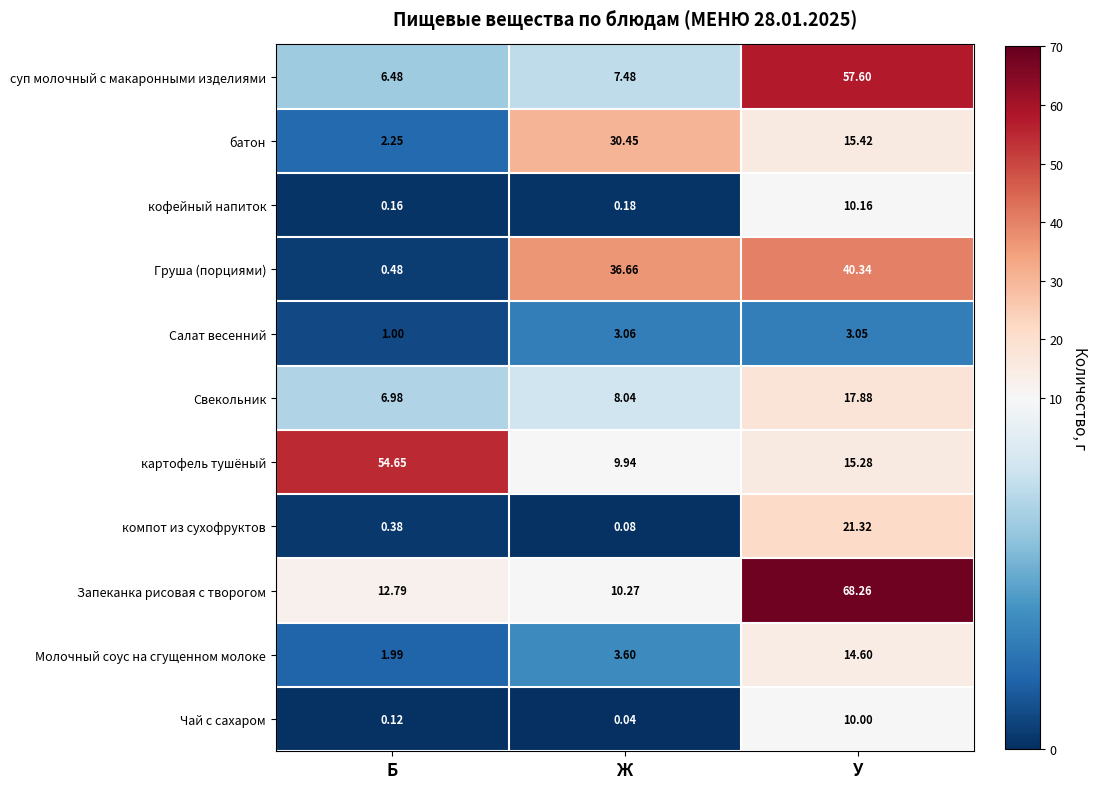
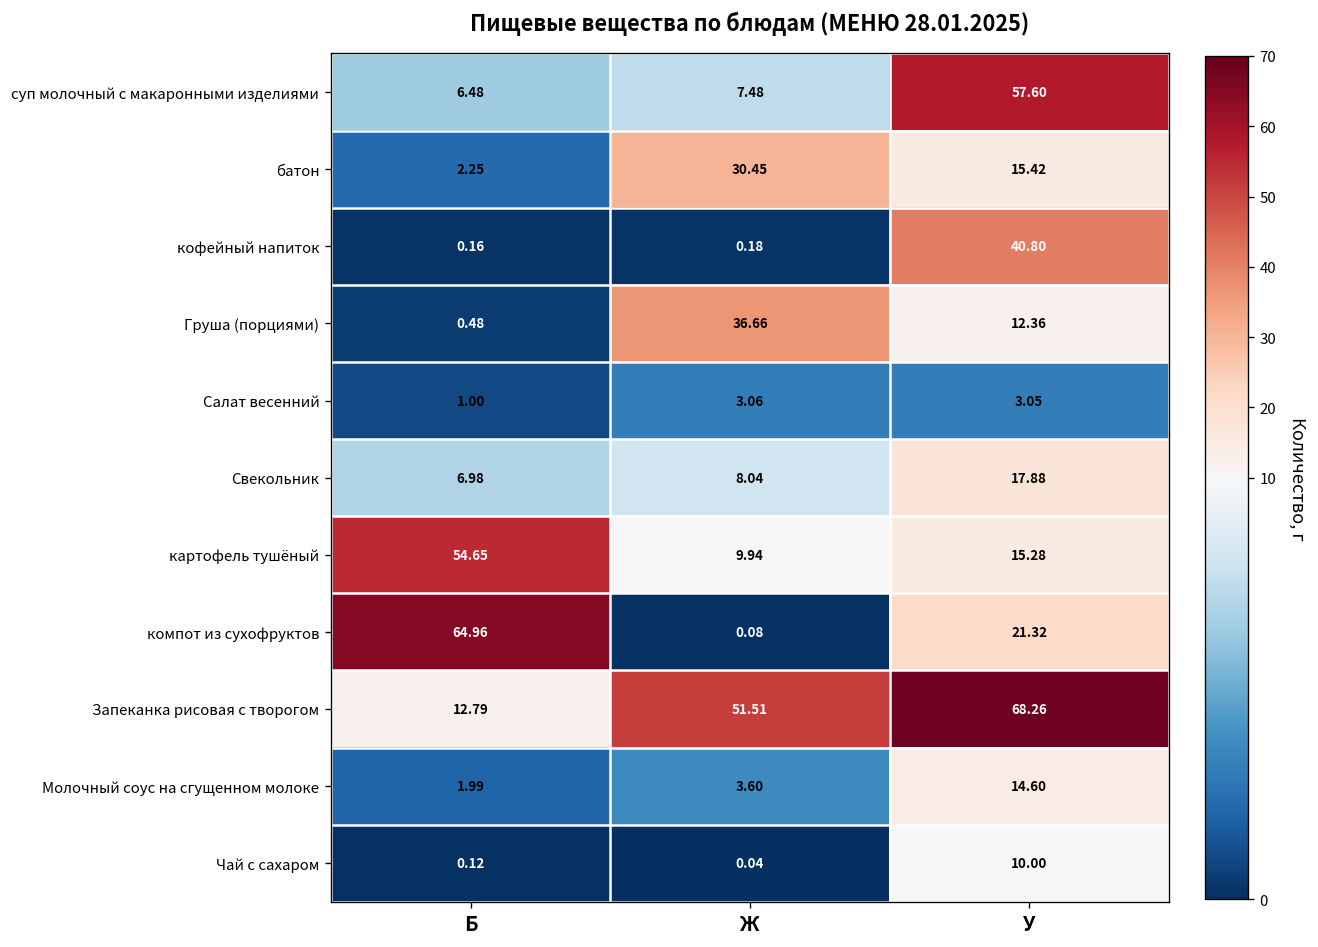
кофейный напиток, У: 10.16 -> 40.80
Груша (порциями), У: 40.34 -> 12.36
компот из сухофруктов, Б: 0.38 -> 64.96
Запеканка рисовая с творогом, Ж: 10.27 -> 51.51
